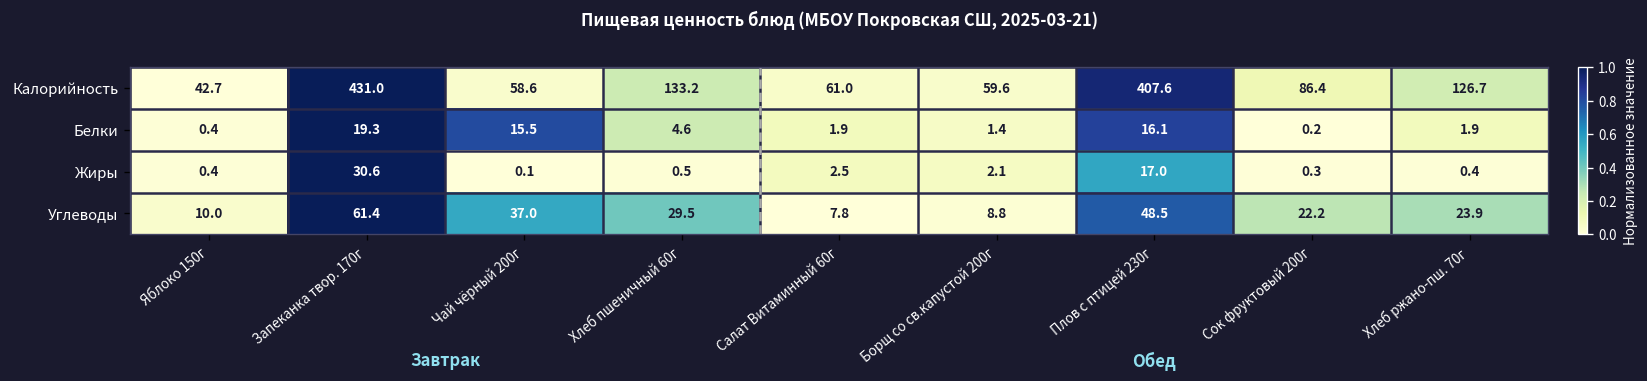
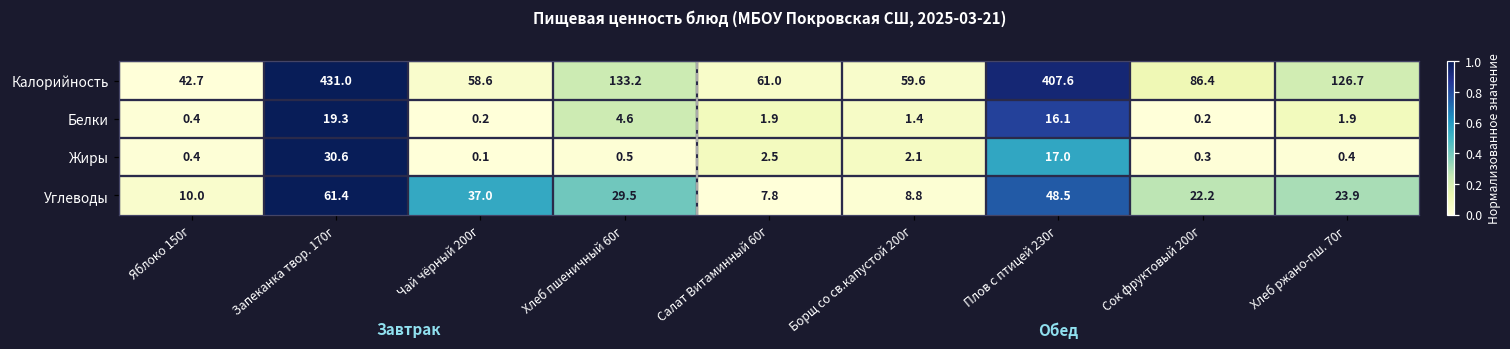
Белки, Чай чёрный 200г: 15.5 -> 0.2
